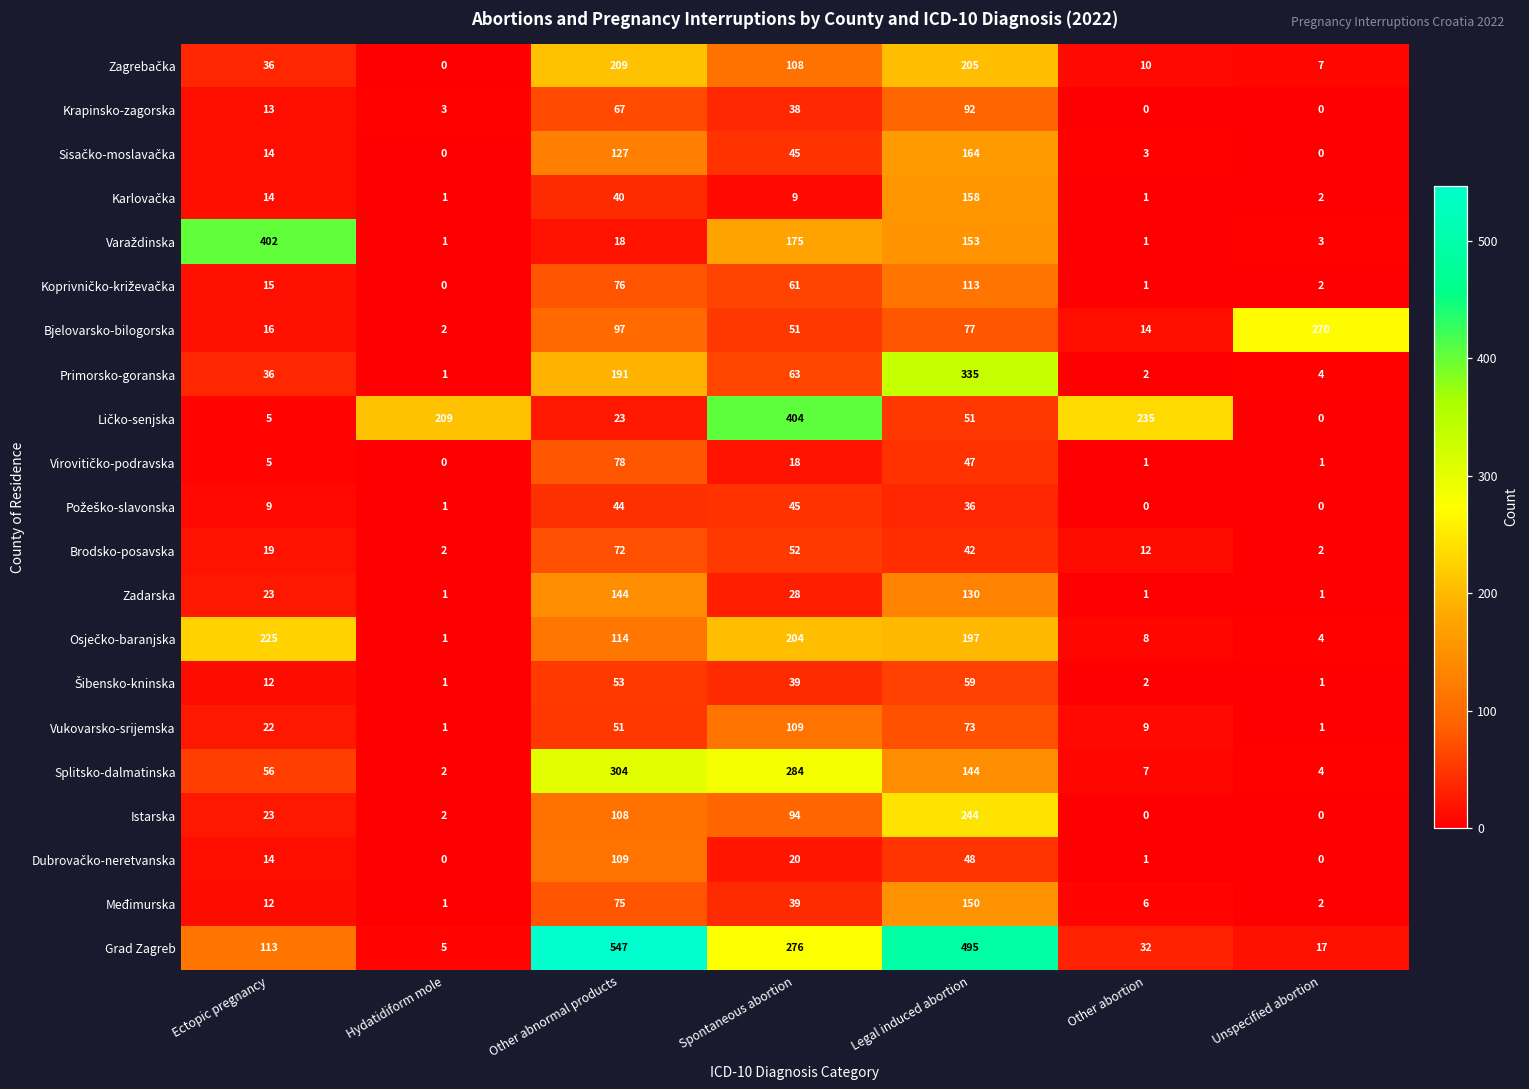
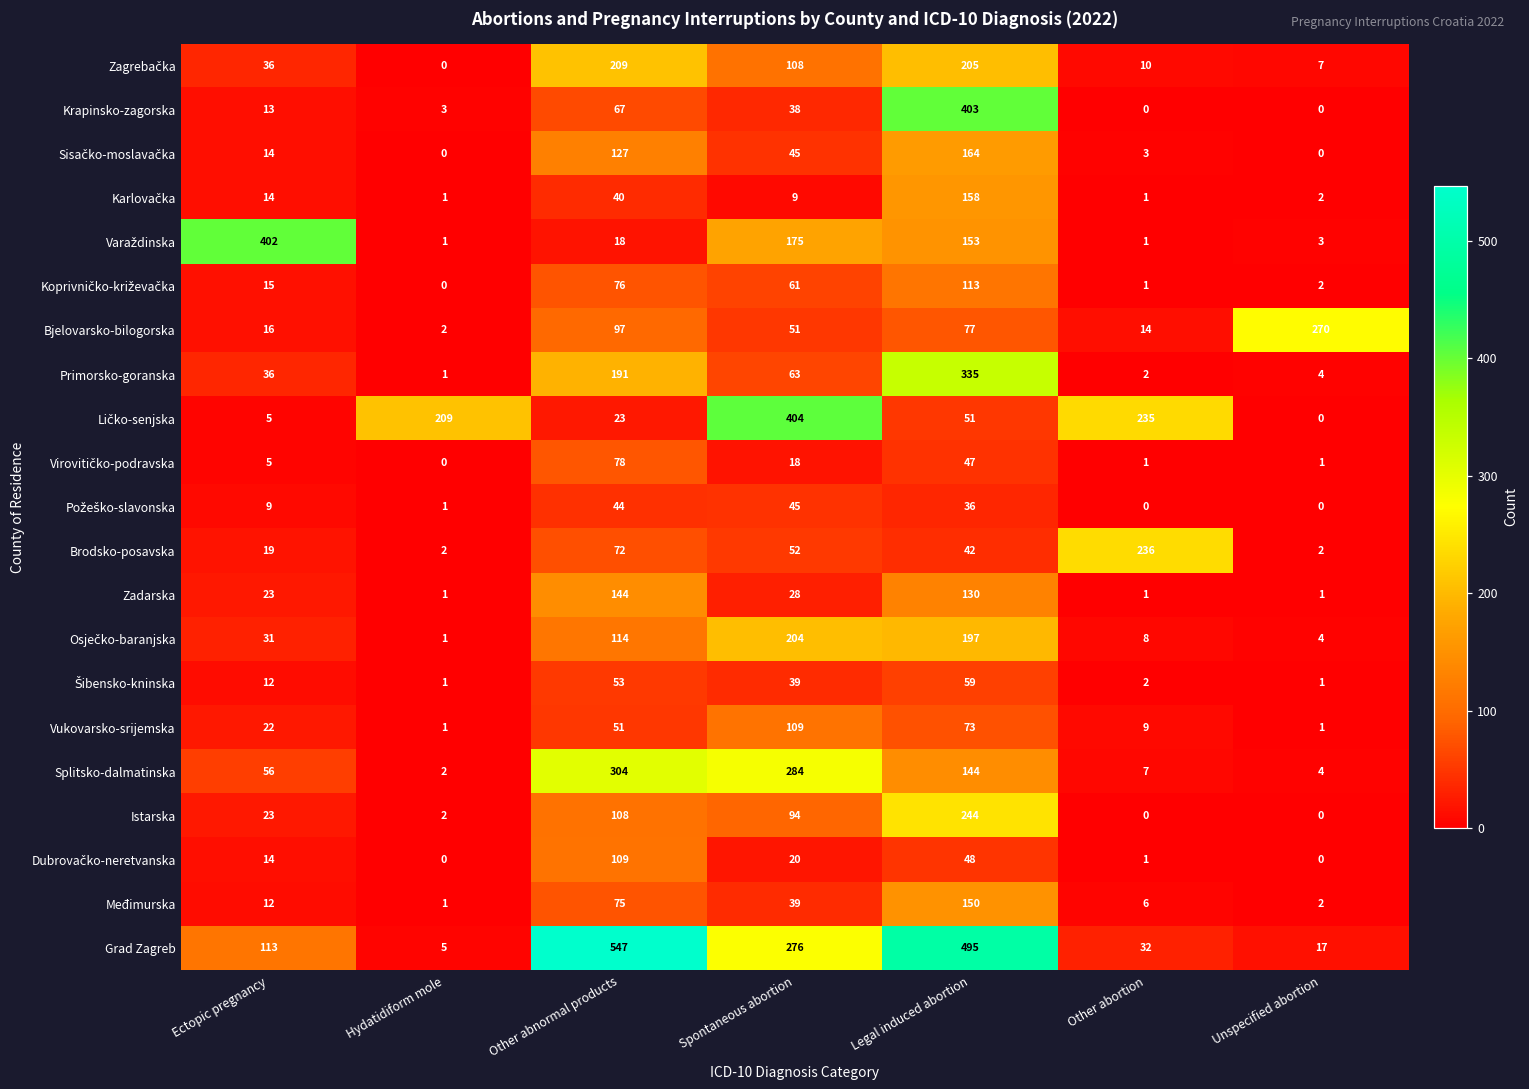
Krapinsko-zagorska, Legal induced abortion: 92 -> 403
Brodsko-posavska, Other abortion: 12 -> 236
Osječko-baranjska, Ectopic pregnancy: 225 -> 31
